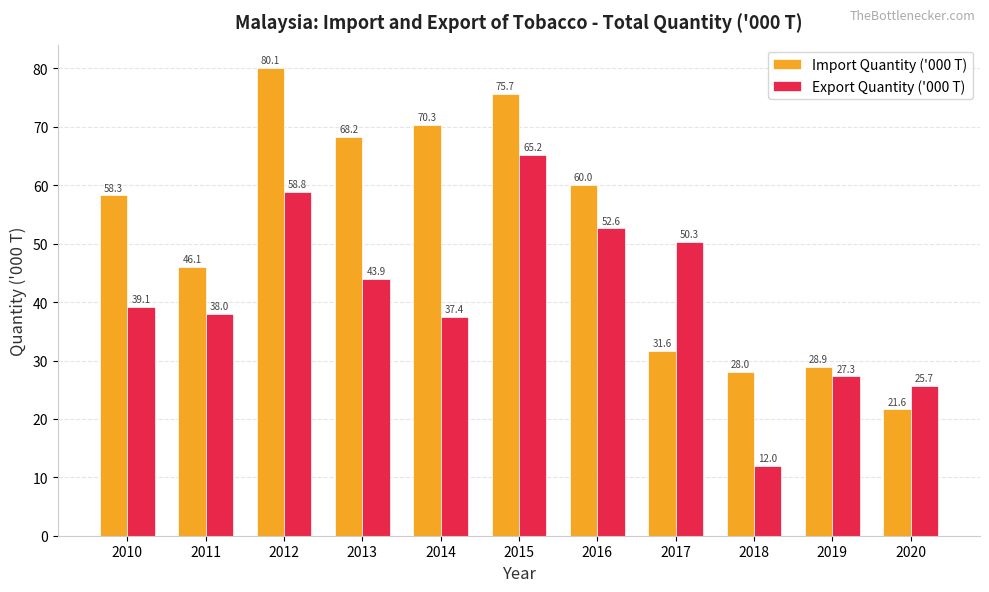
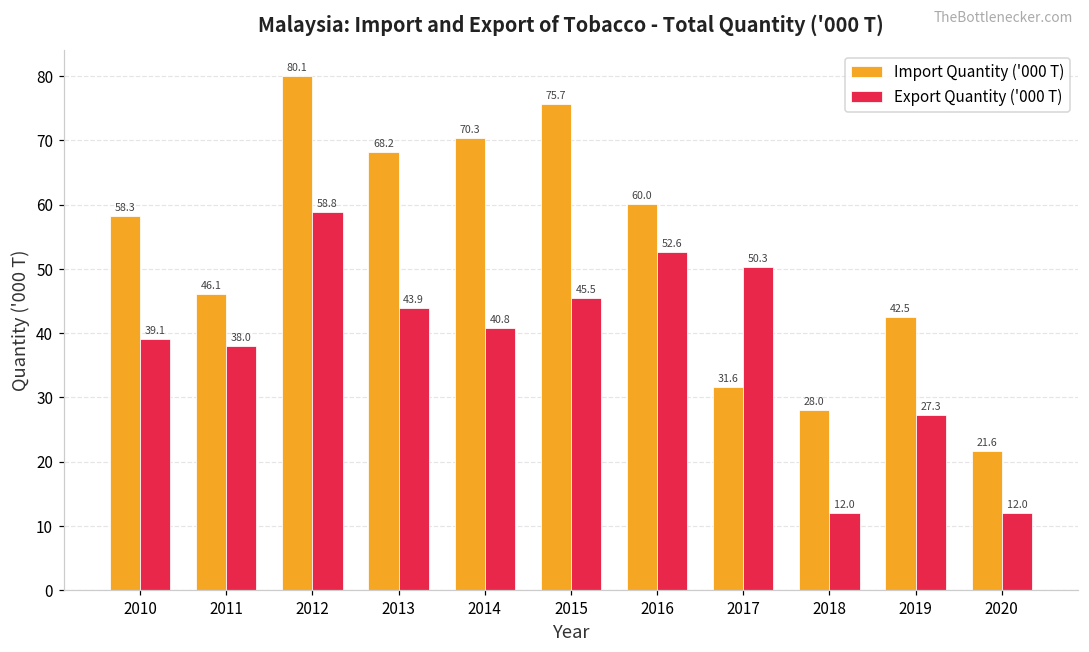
Export Quantity ('000 T), 2014: 37.4 -> 40.8
Export Quantity ('000 T), 2015: 65.2 -> 45.5
Import Quantity ('000 T), 2019: 28.9 -> 42.5
Export Quantity ('000 T), 2020: 25.7 -> 12.0
